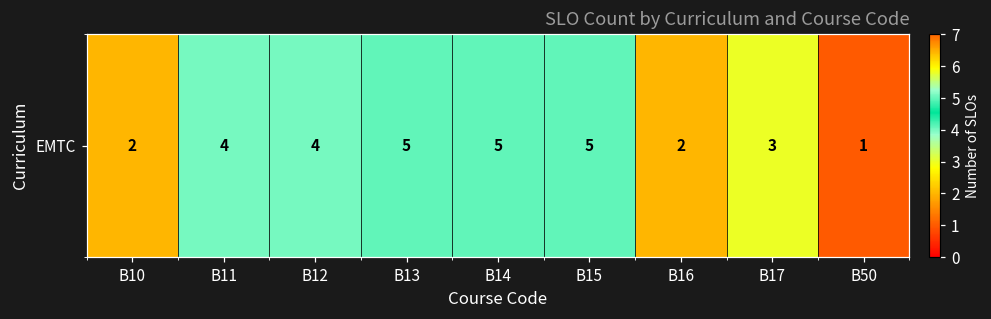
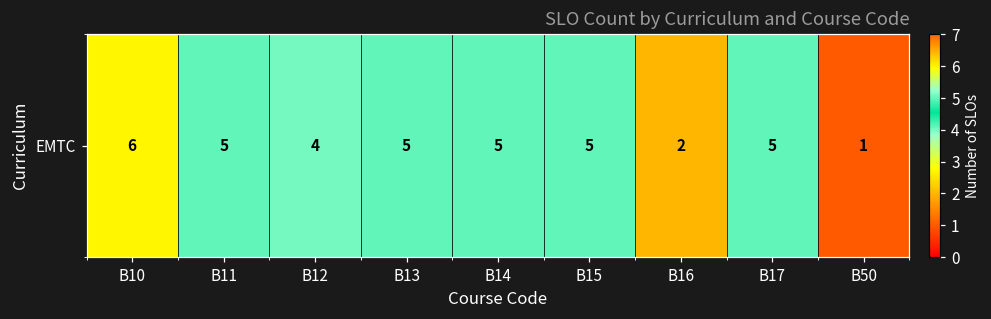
EMTC, B10: 2 -> 6
EMTC, B11: 4 -> 5
EMTC, B17: 3 -> 5
